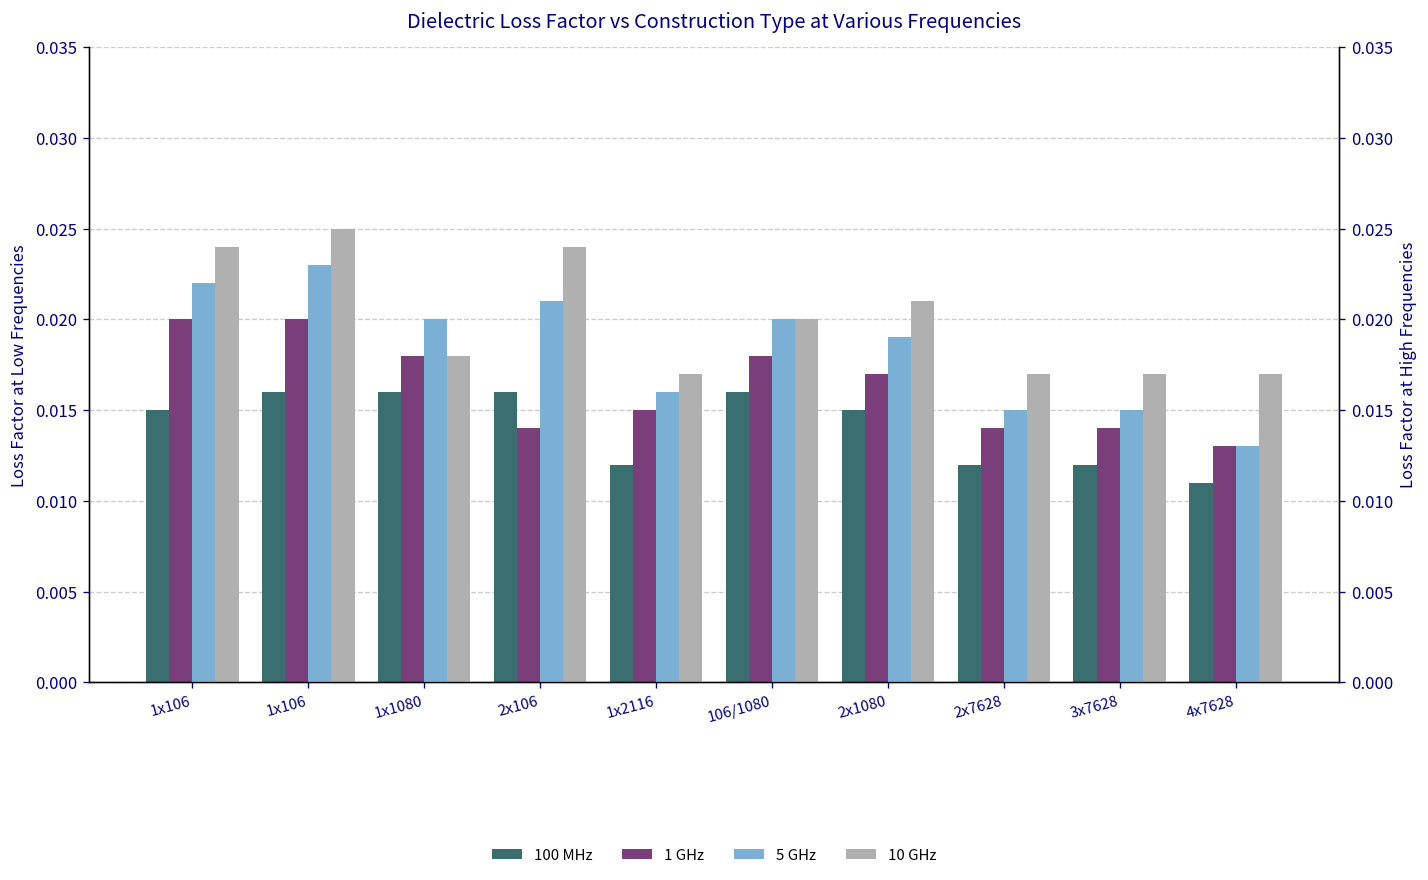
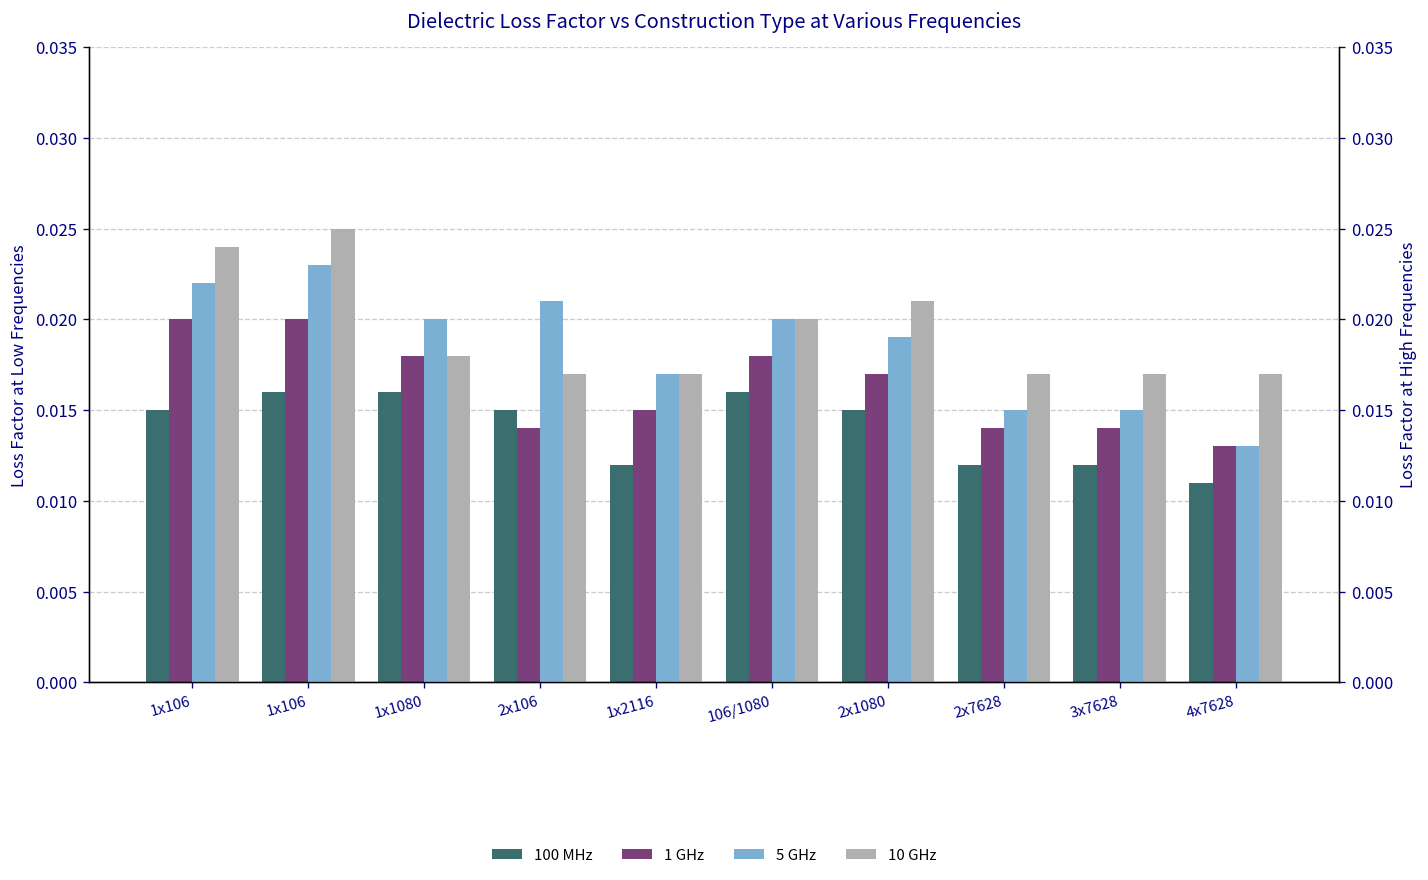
100 MHz, 2x106: 0.016 -> 0.015
10 GHz, 2x106: 0.024 -> 0.017
5 GHz, 1x2116: 0.016 -> 0.017
